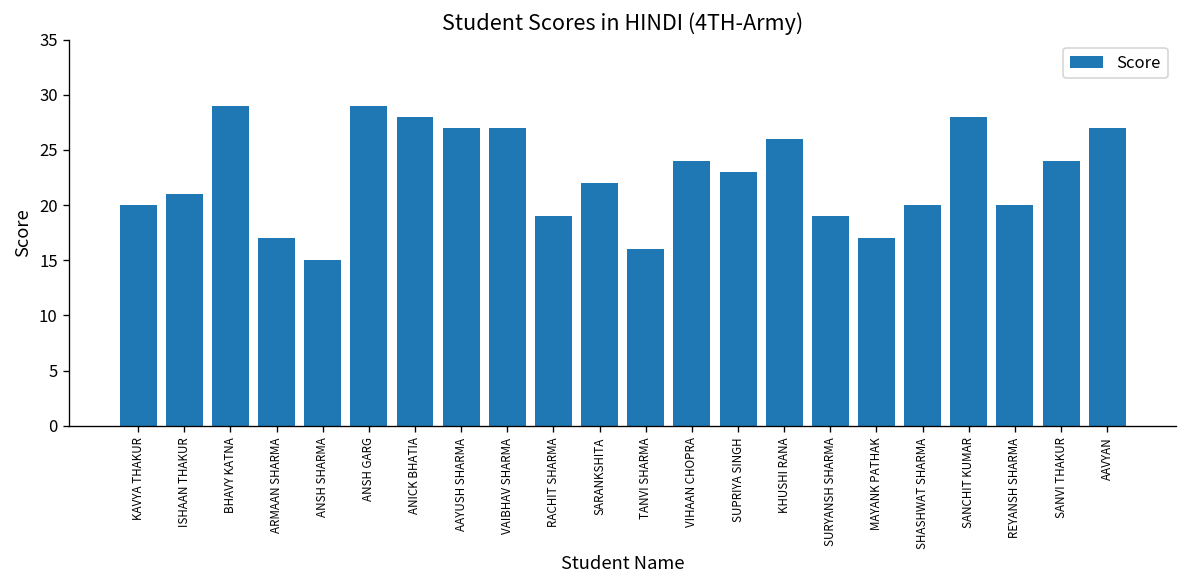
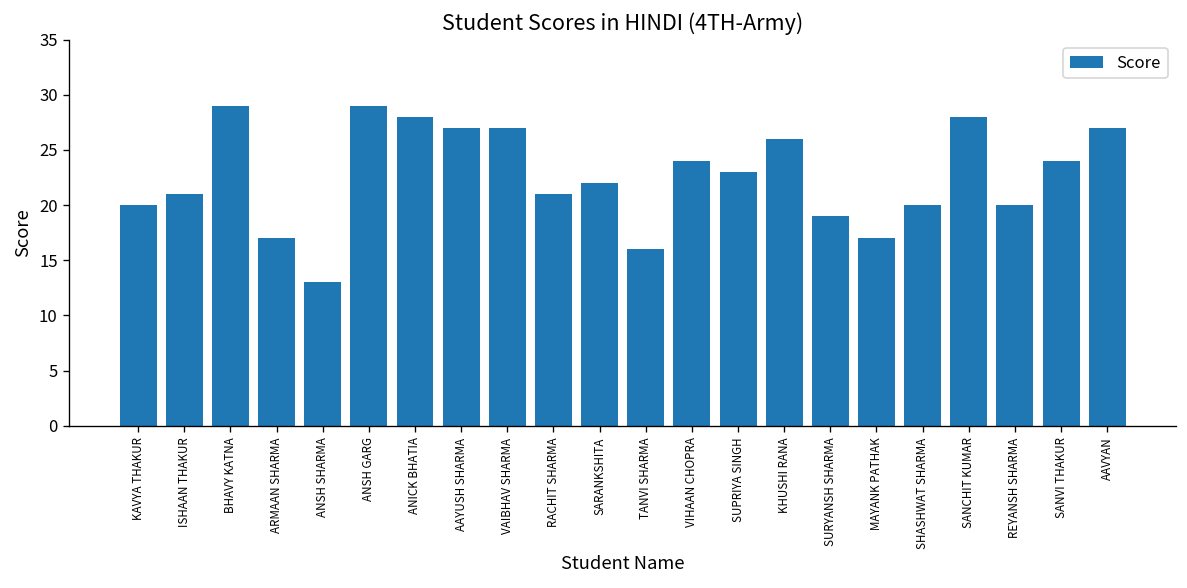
ANSH SHARMA: 15 -> 13
RACHIT SHARMA: 19 -> 21
